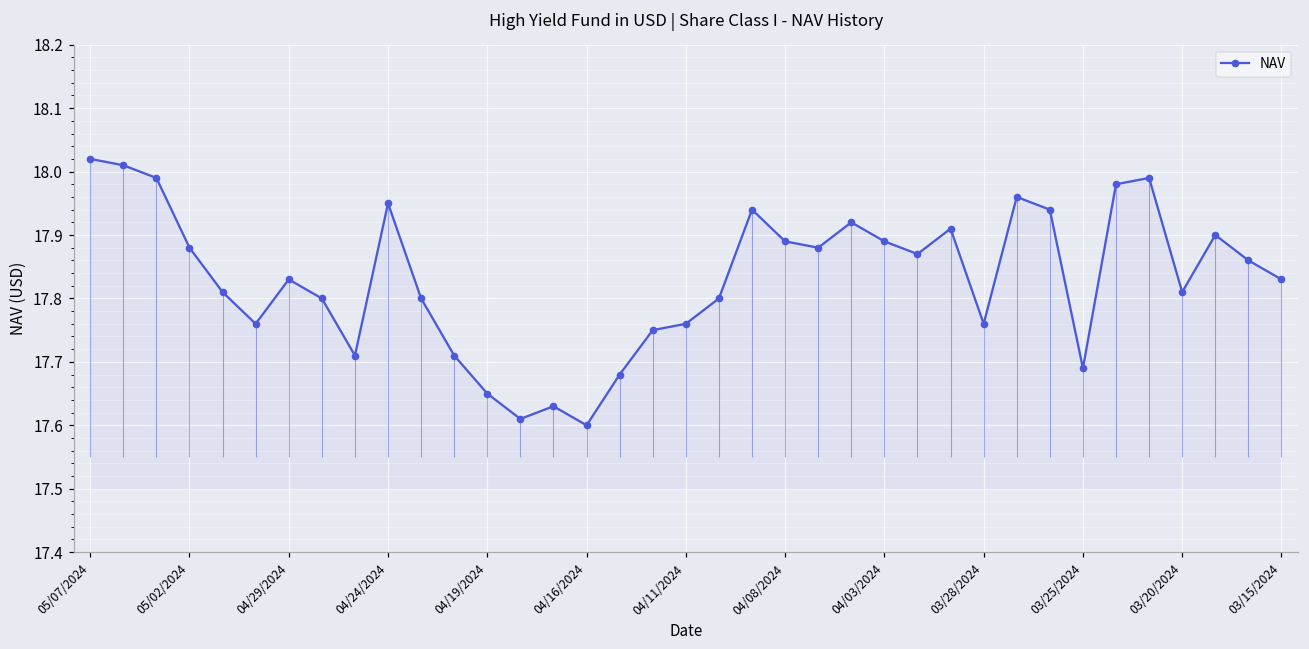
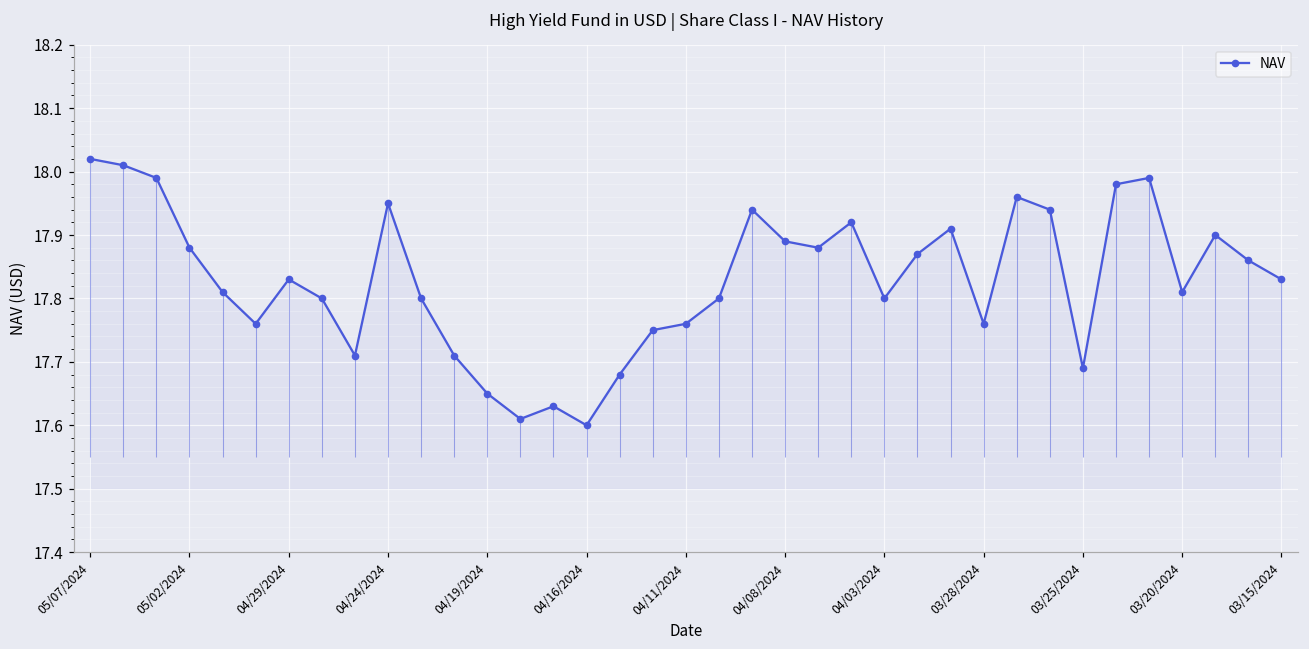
04/03/2024: 17.89 -> 17.80
